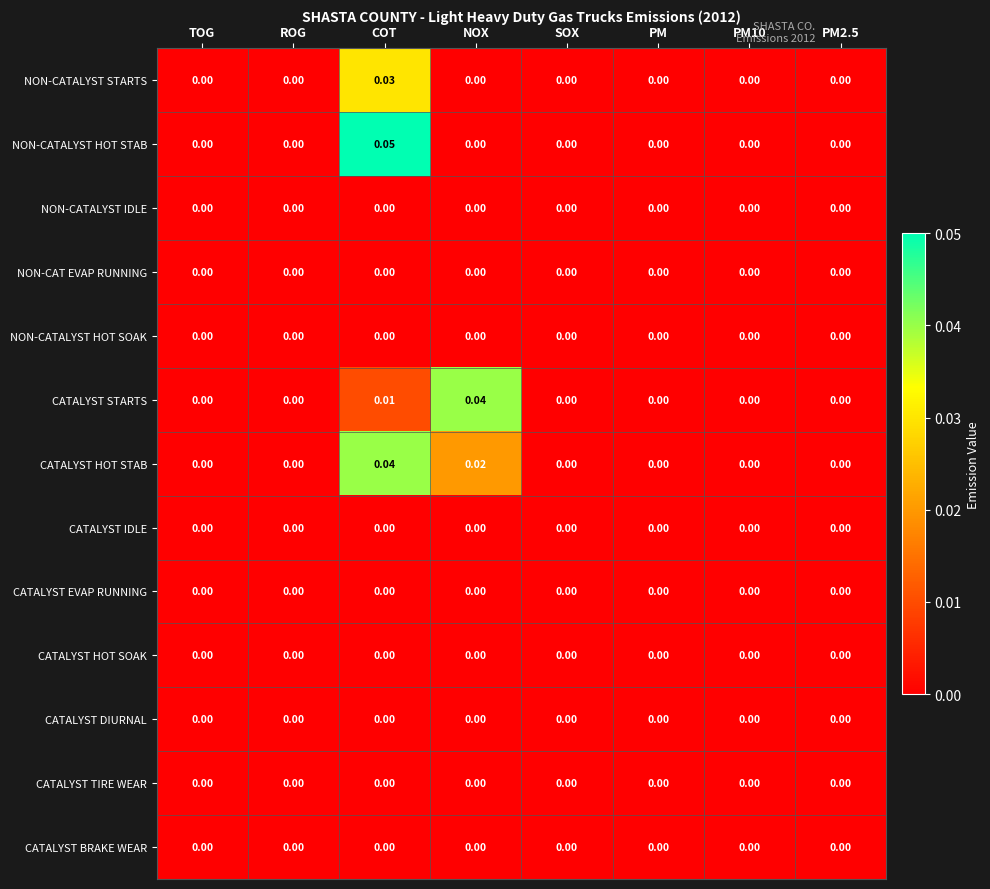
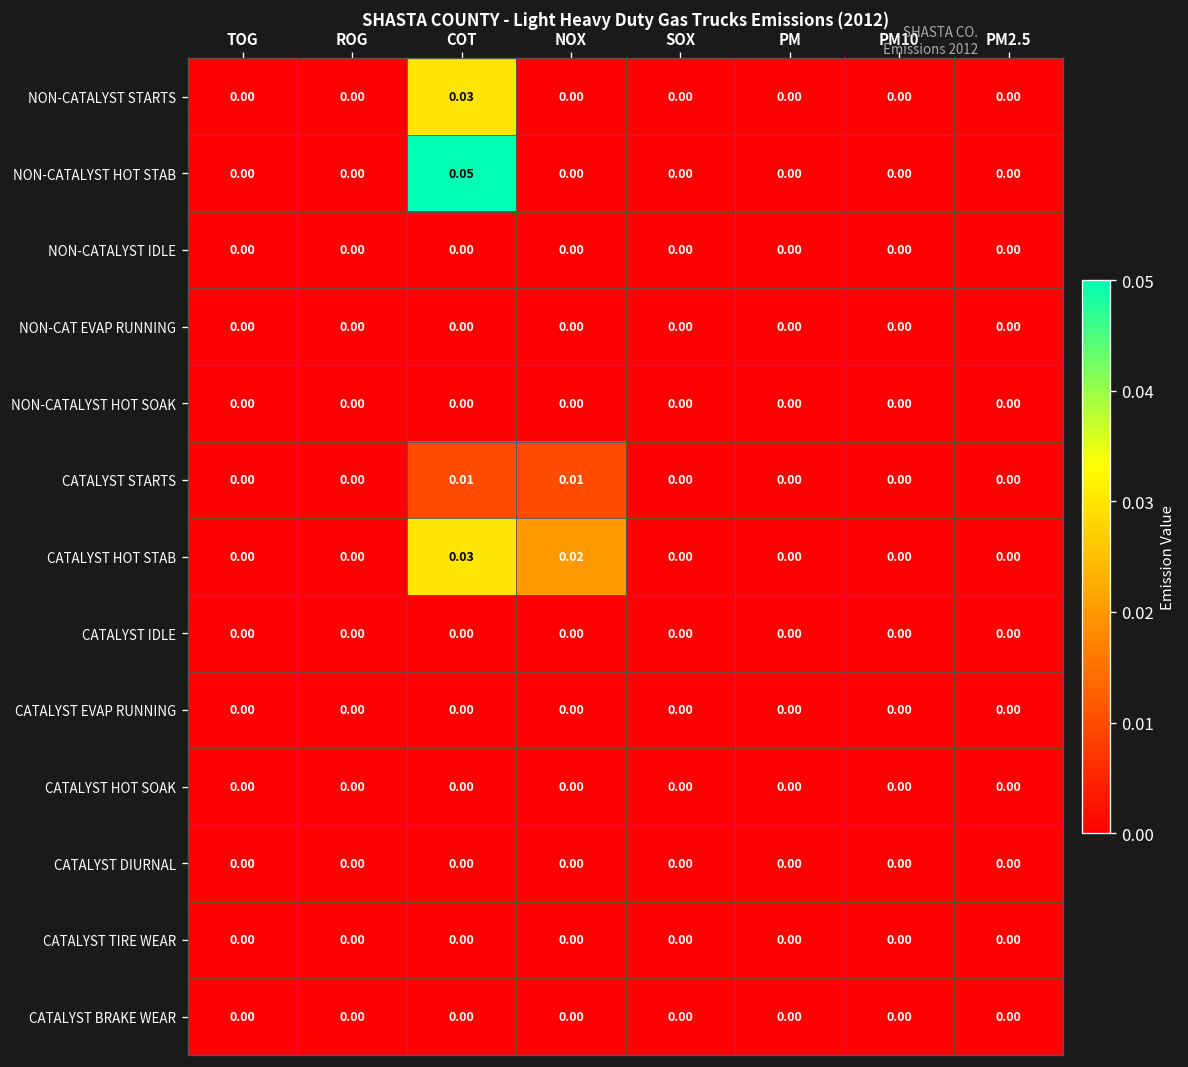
CATALYST STARTS, NOX: 0.04 -> 0.01
CATALYST HOT STAB, COT: 0.04 -> 0.03
